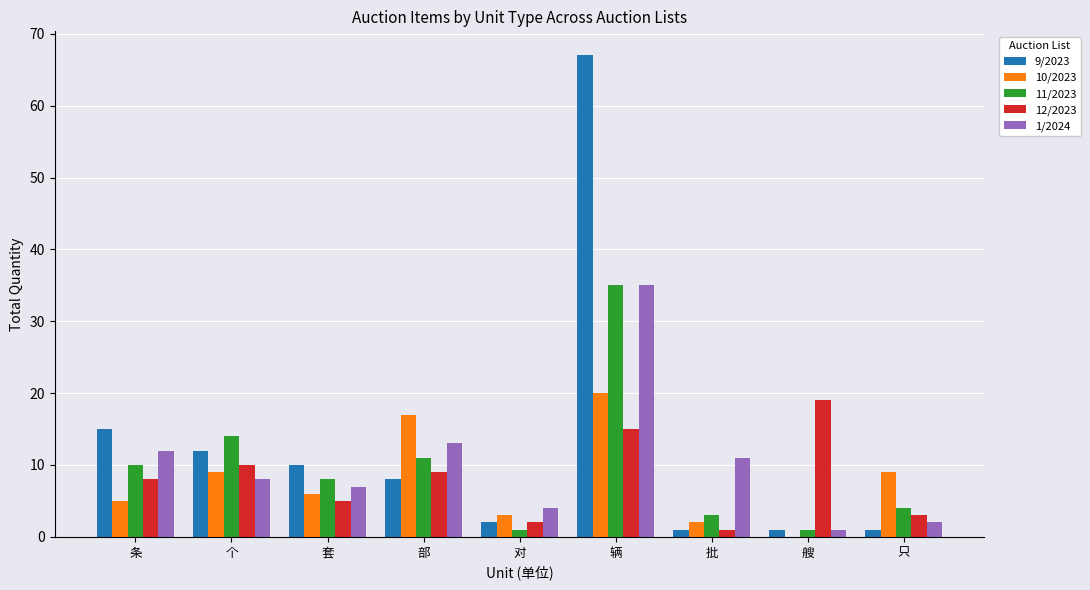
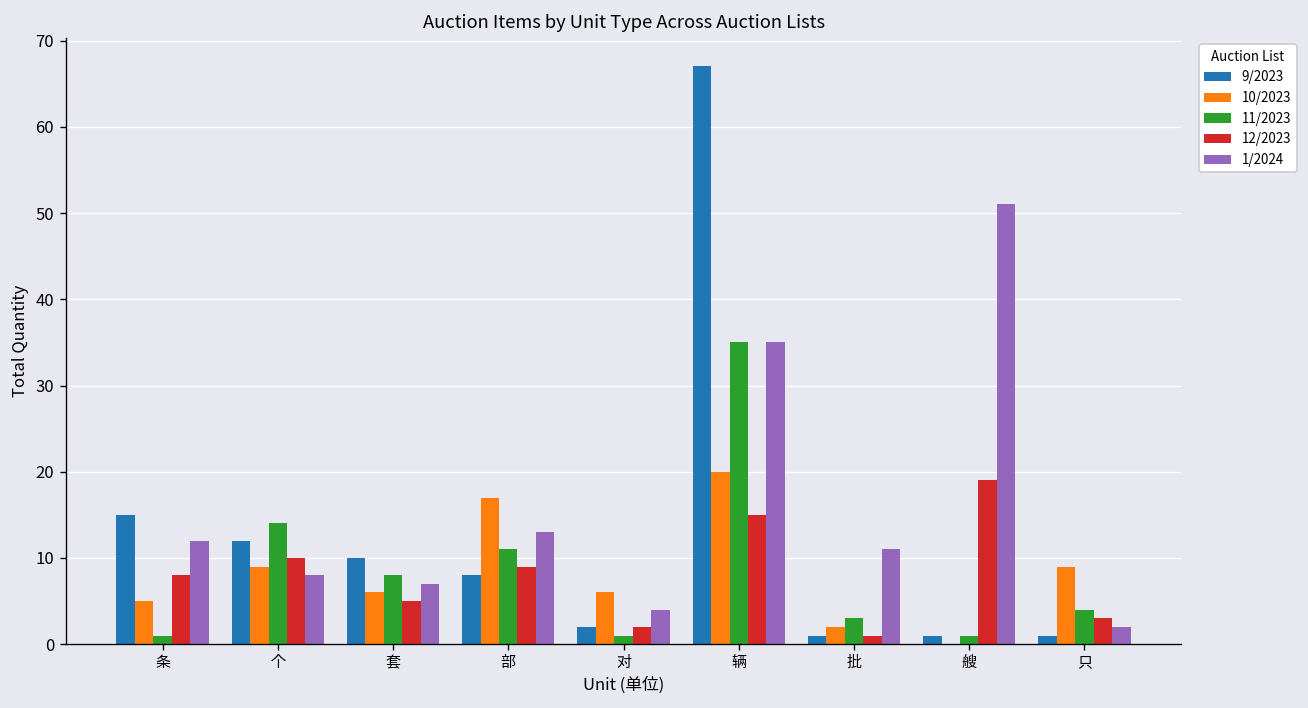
11/2023, 条: 10 -> 1
10/2023, 对: 3 -> 6
1/2024, 艘: 1 -> 51
